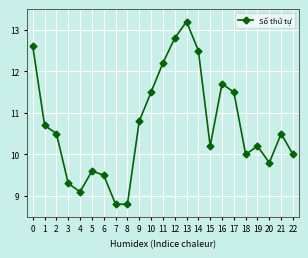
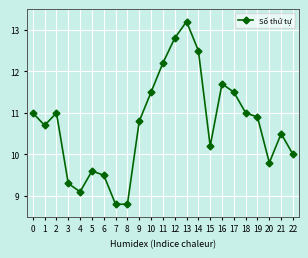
0: 12.6 -> 11.0
2: 10.5 -> 11.0
18: 10 -> 11
19: 10.2 -> 10.9
